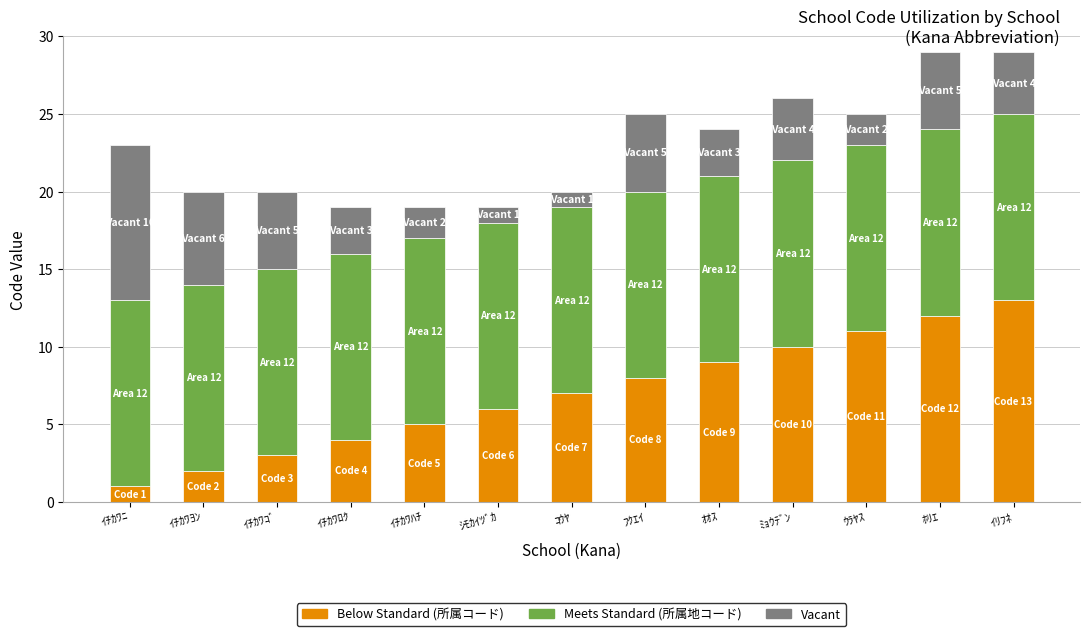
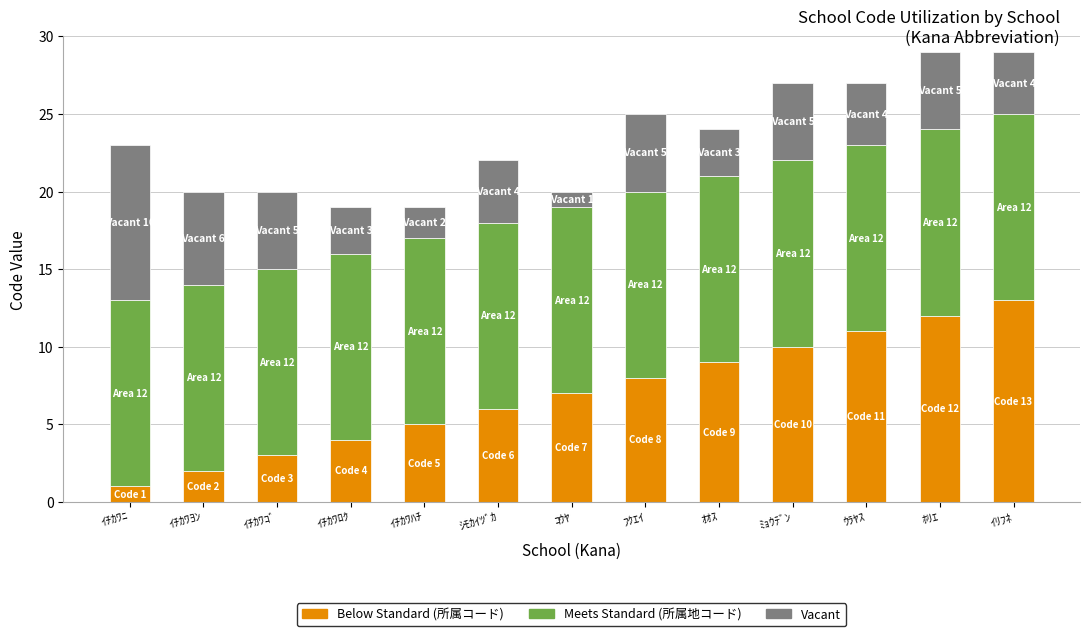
Vacant, ｼﾓｶｲﾂﾞｶ: 1 -> 4
Vacant, ﾐｮｳﾃﾞﾝ: 4 -> 5
Vacant, ｳﾗﾔｽ: 2 -> 4
